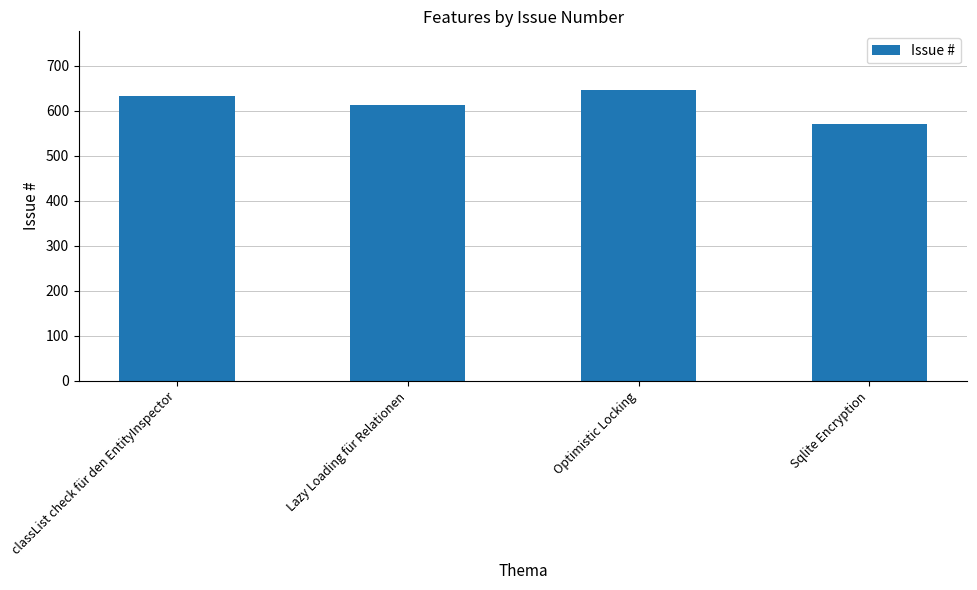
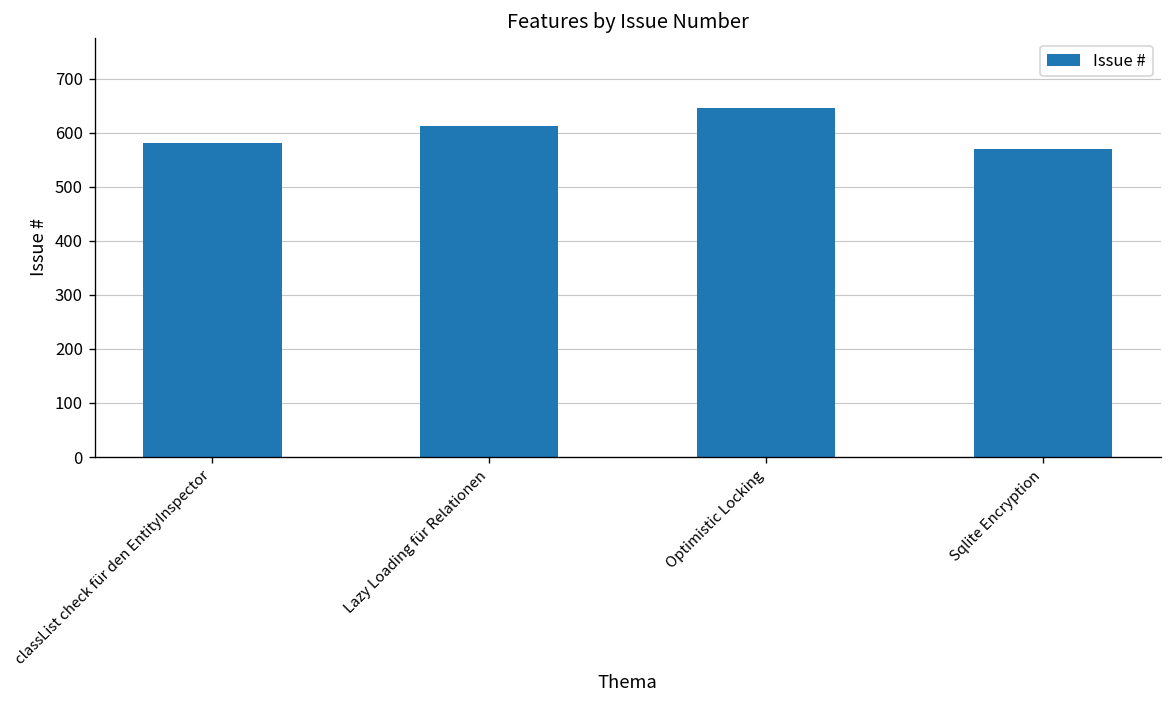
classList check für den EntityInspector: 630 -> 580
